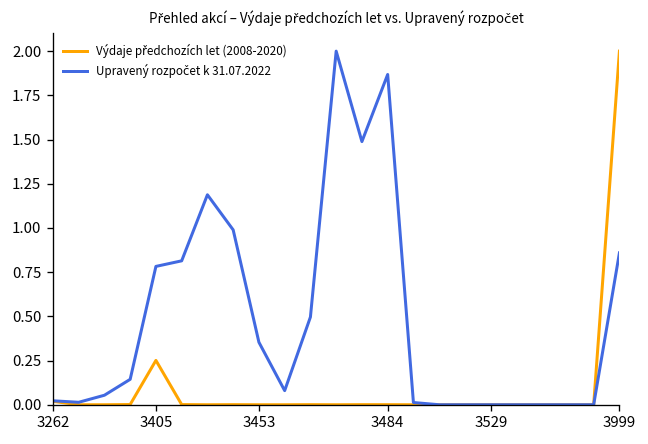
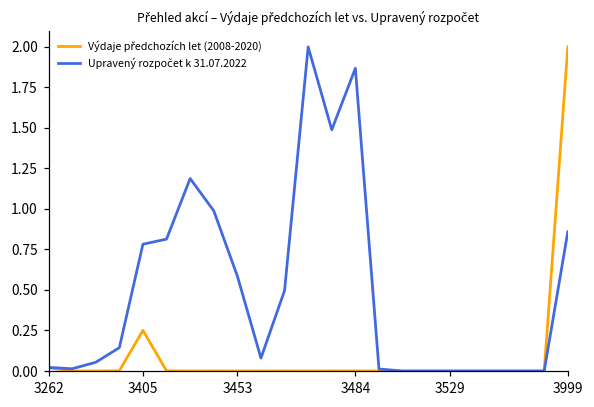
Upravený rozpočet k 31.07.2022, 3453: 0.35 -> 0.59
